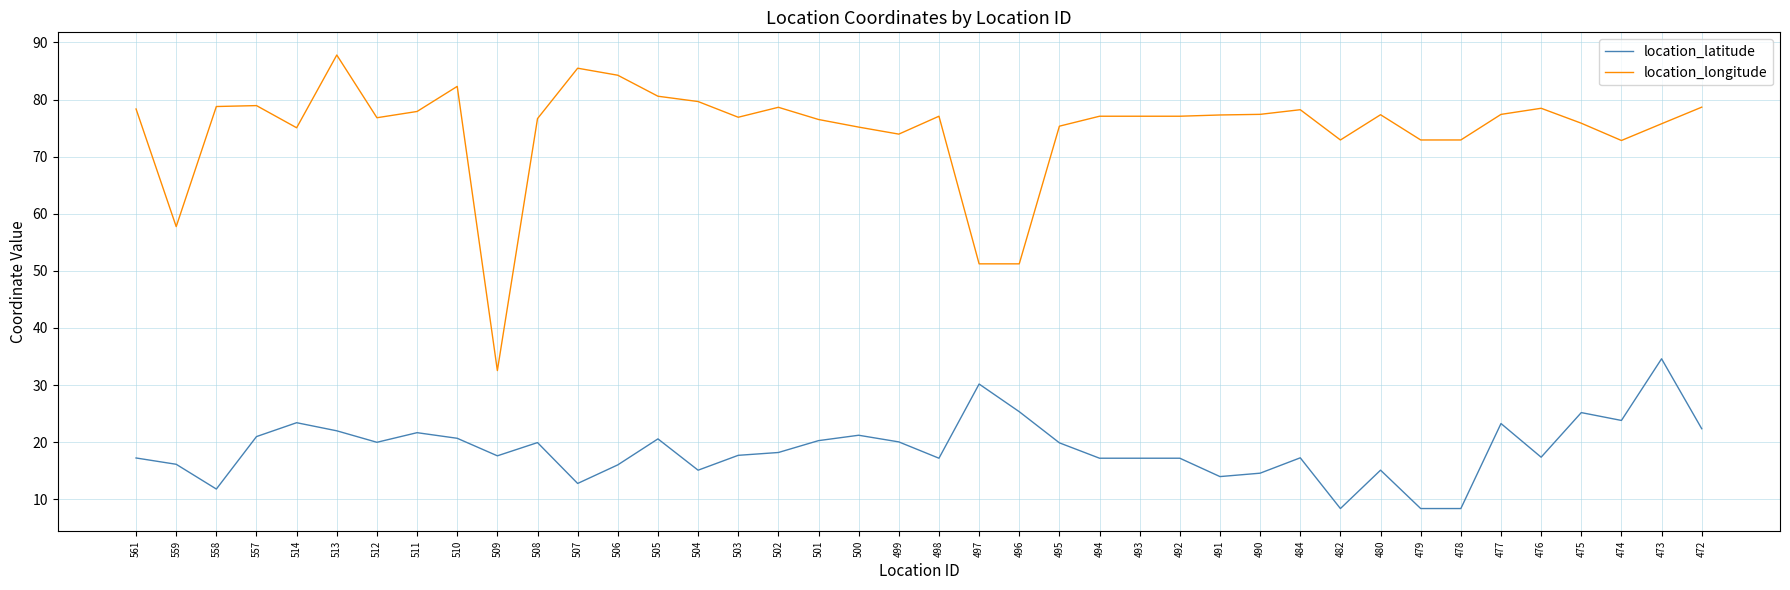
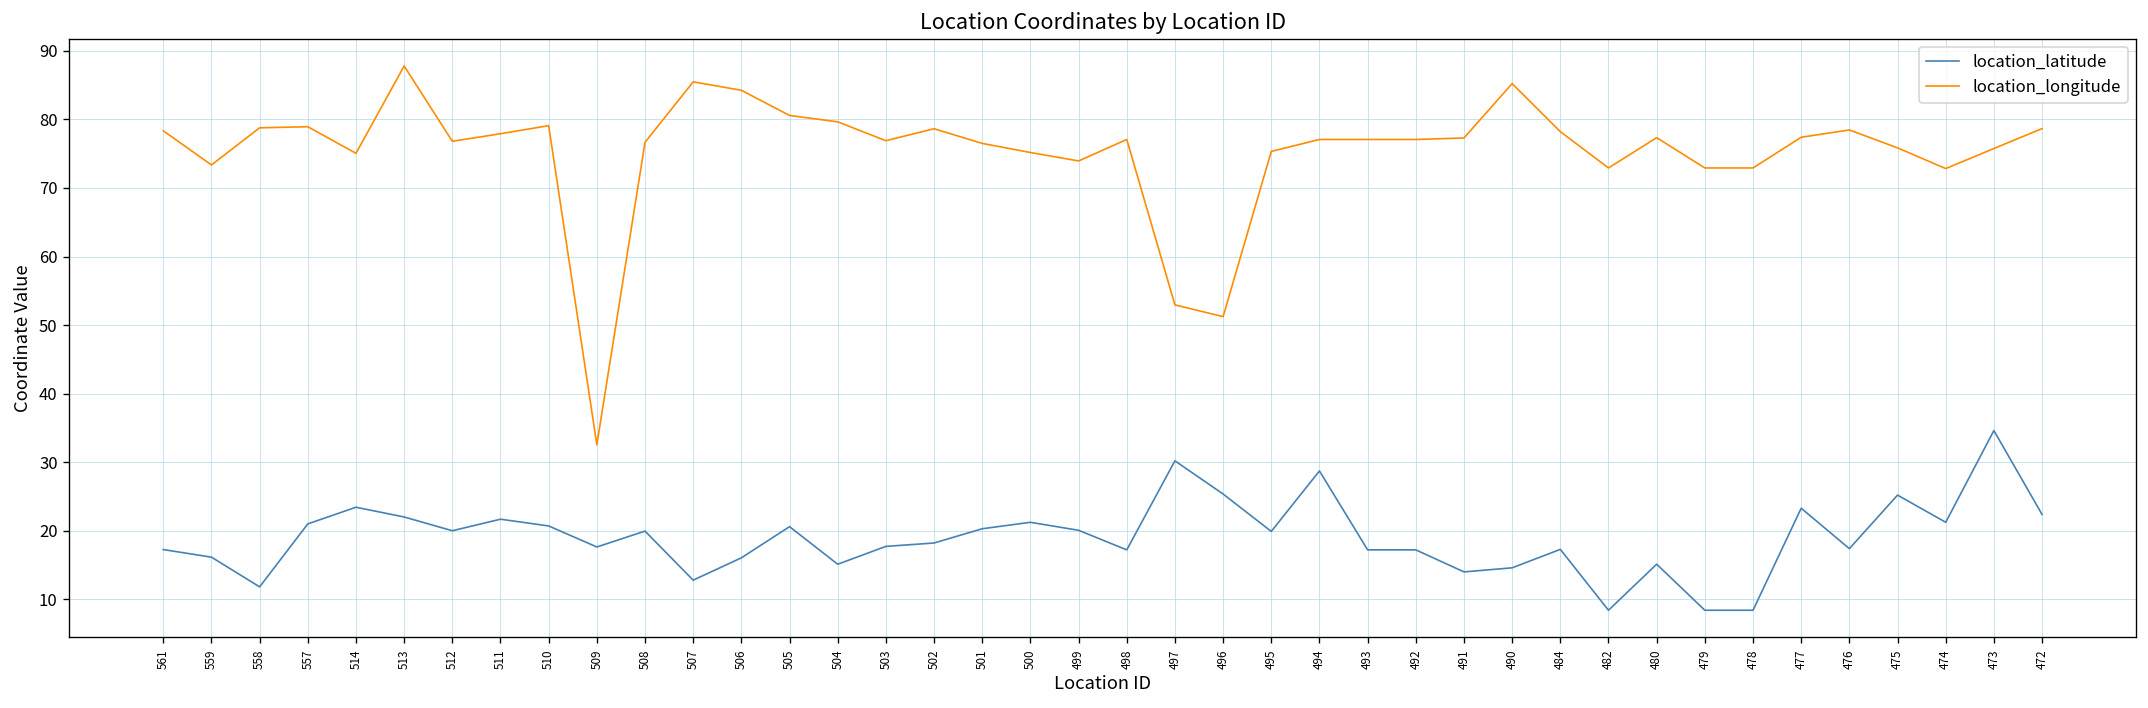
location_longitude, 559: 58 -> 73
location_longitude, 510: 82 -> 79
location_longitude, 497: 51 -> 53
location_latitude, 494: 17 -> 29
location_longitude, 490: 77 -> 85
location_latitude, 474: 24 -> 21
